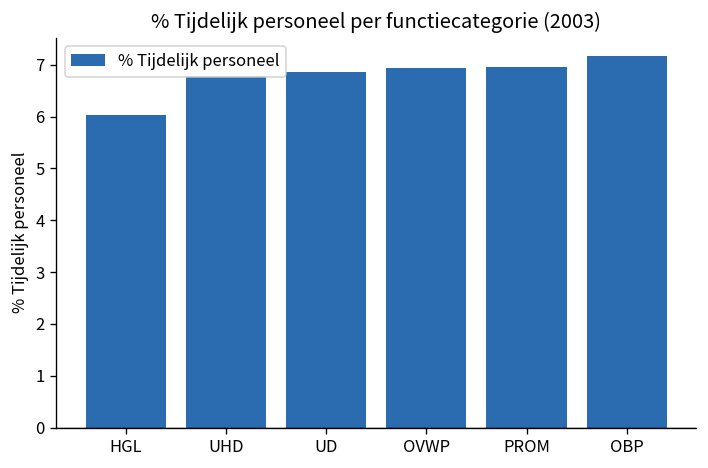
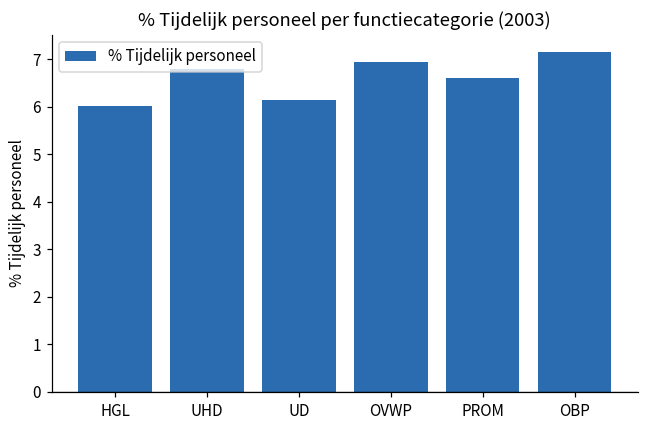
UD: 6.9 -> 6.1
PROM: 7.0 -> 6.6
